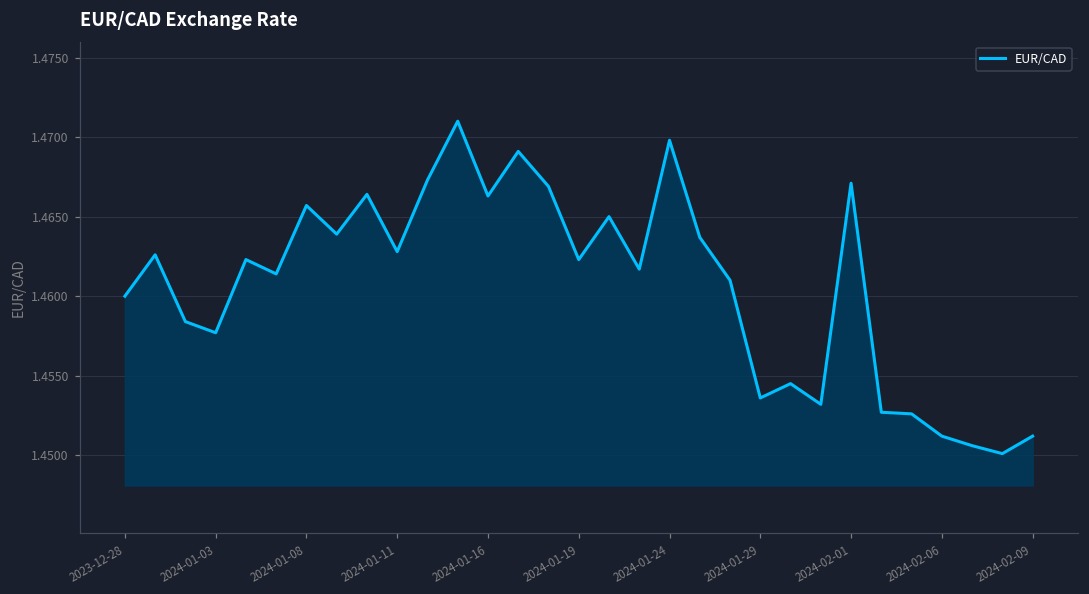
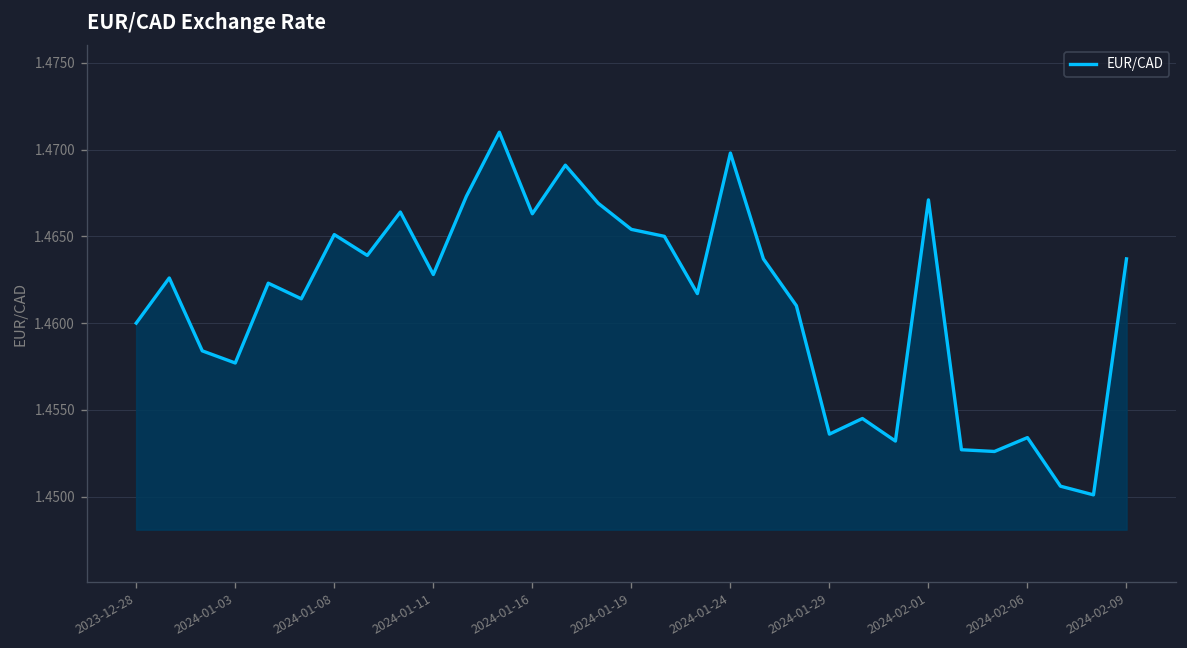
2024-01-08: 1.4657 -> 1.4651
2024-01-19: 1.4623 -> 1.4654
2024-02-06: 1.4512 -> 1.4534
2024-02-09: 1.4512 -> 1.4637
